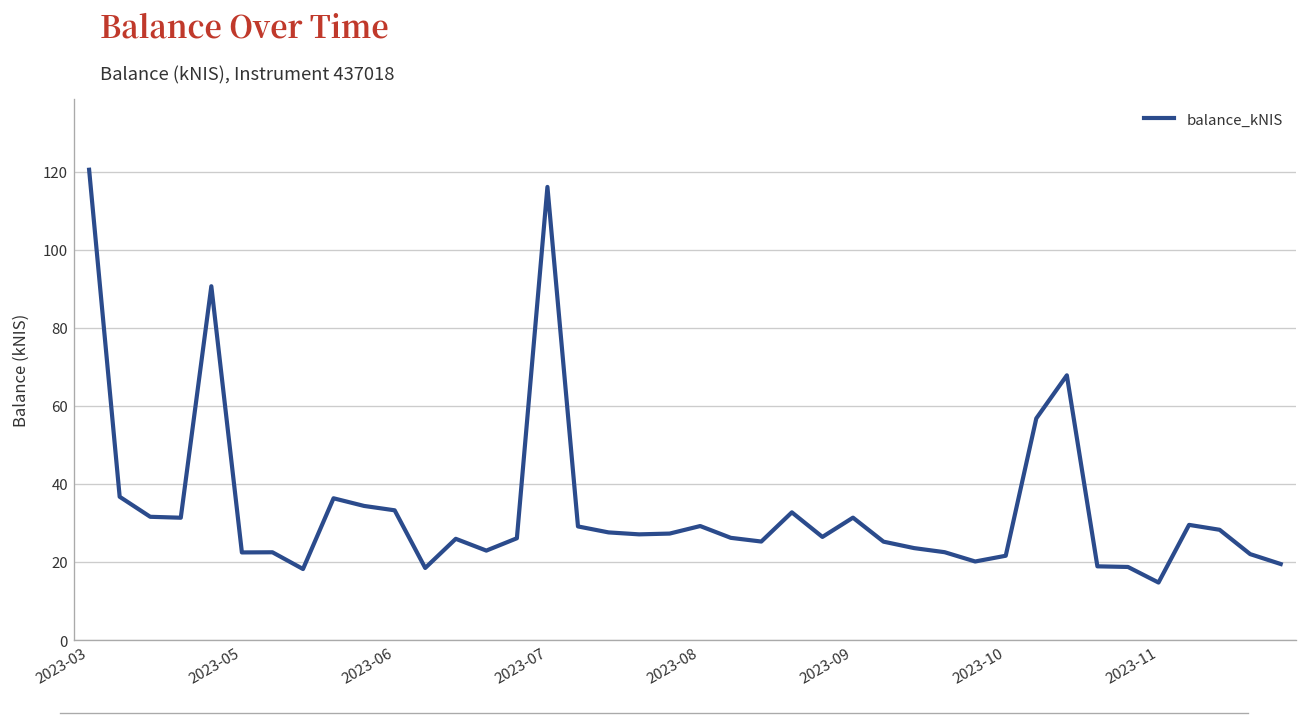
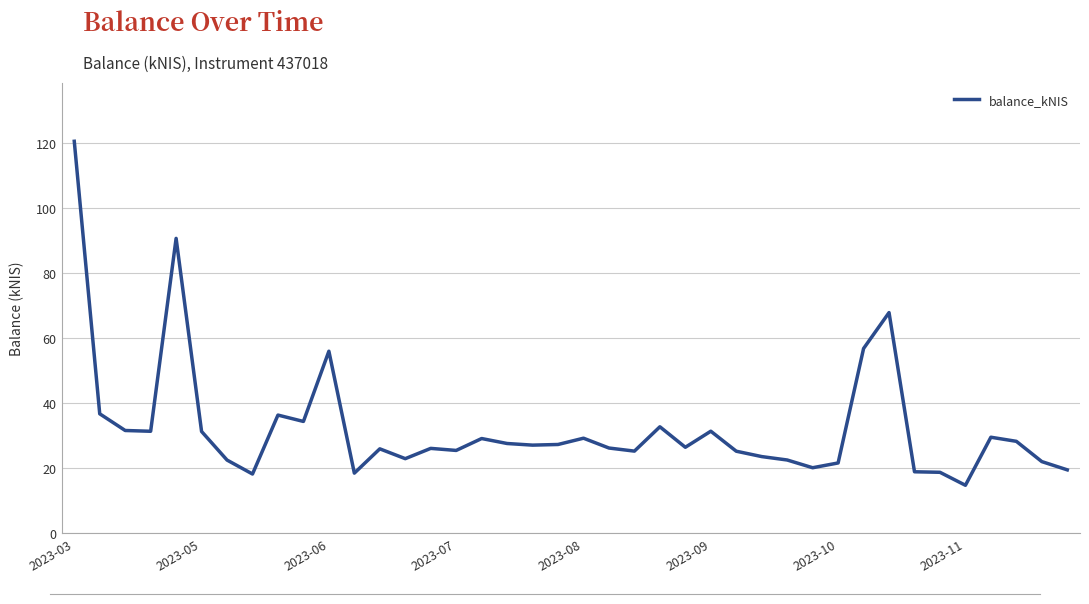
2023-05: 22 -> 31
2023-06: 33 -> 56
2023-07: 116 -> 25
